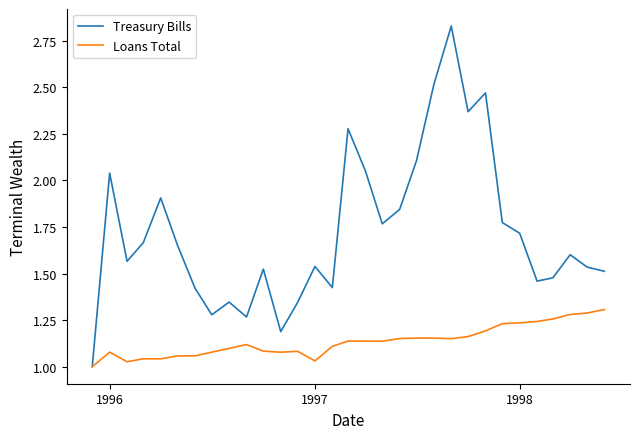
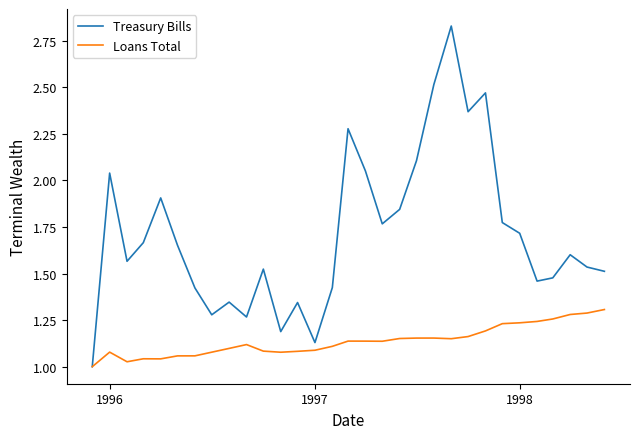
Treasury Bills, 1997: 1.54 -> 1.13
Loans Total, 1997: 1.03 -> 1.09
